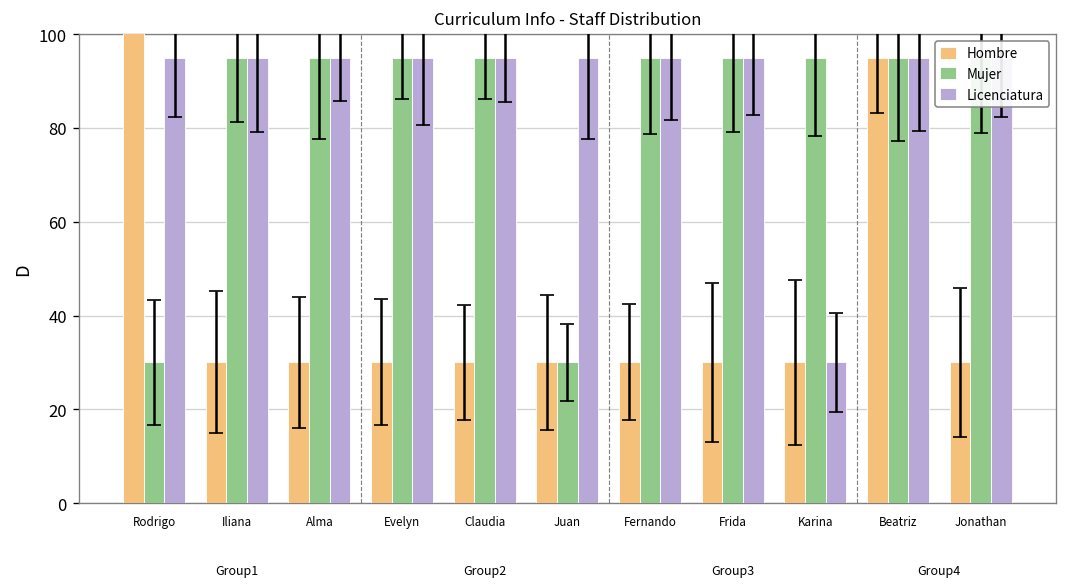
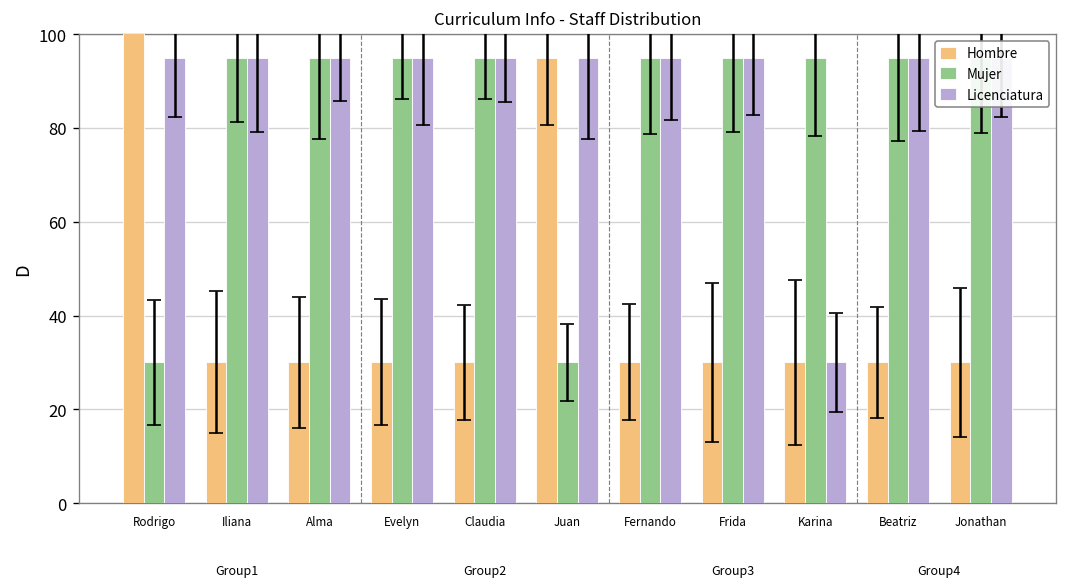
Hombre, Juan: 30 -> 95
Hombre, Beatriz: 95 -> 30
